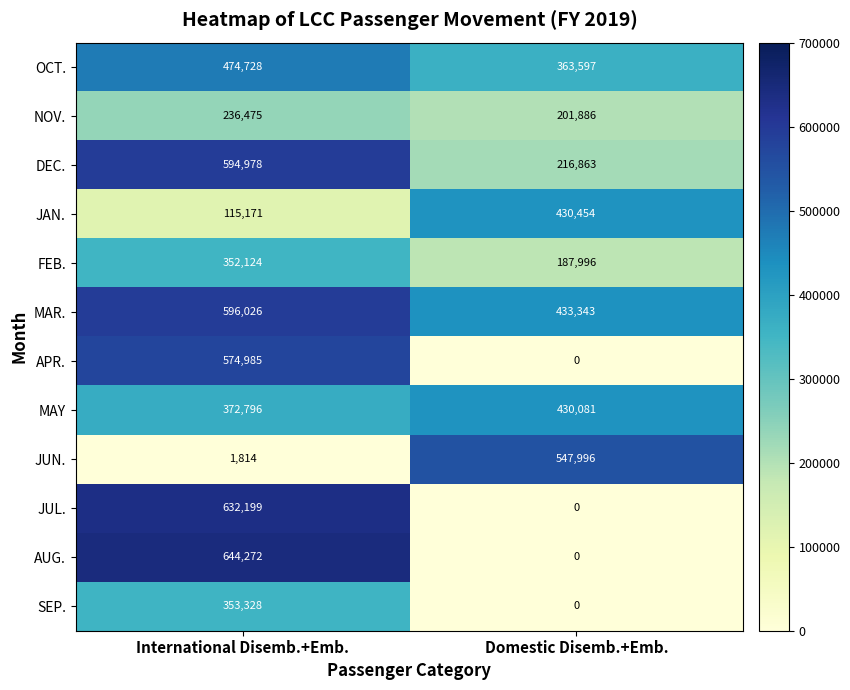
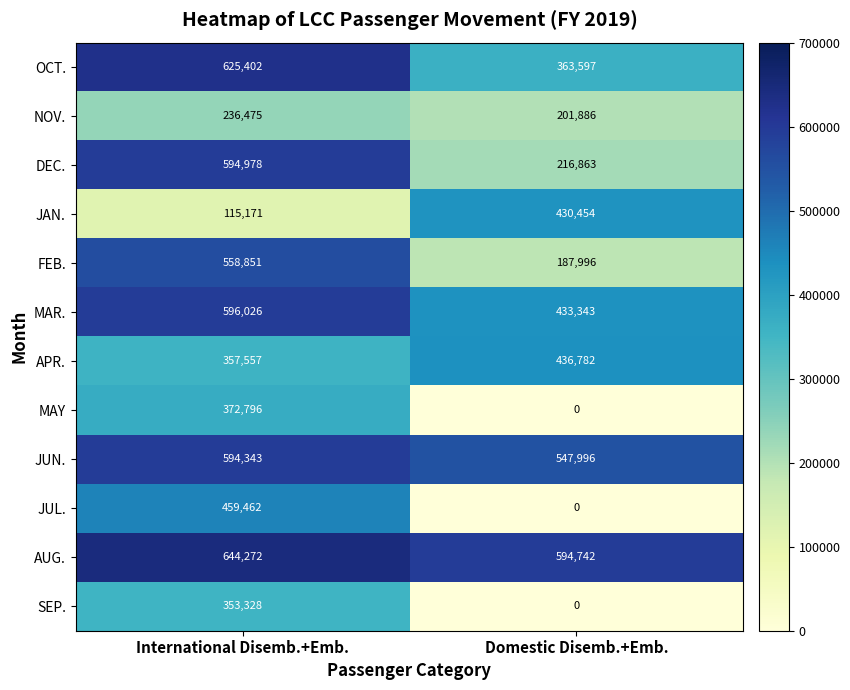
OCT., International Disemb.+Emb.: 474,728 -> 625,402
FEB., International Disemb.+Emb.: 352,124 -> 558,851
APR., International Disemb.+Emb.: 574,985 -> 357,557
APR., Domestic Disemb.+Emb.: 0 -> 436,782
MAY, Domestic Disemb.+Emb.: 430,081 -> 0
JUN., International Disemb.+Emb.: 1,814 -> 594,343
JUL., International Disemb.+Emb.: 632,199 -> 459,462
AUG., Domestic Disemb.+Emb.: 0 -> 594,742
